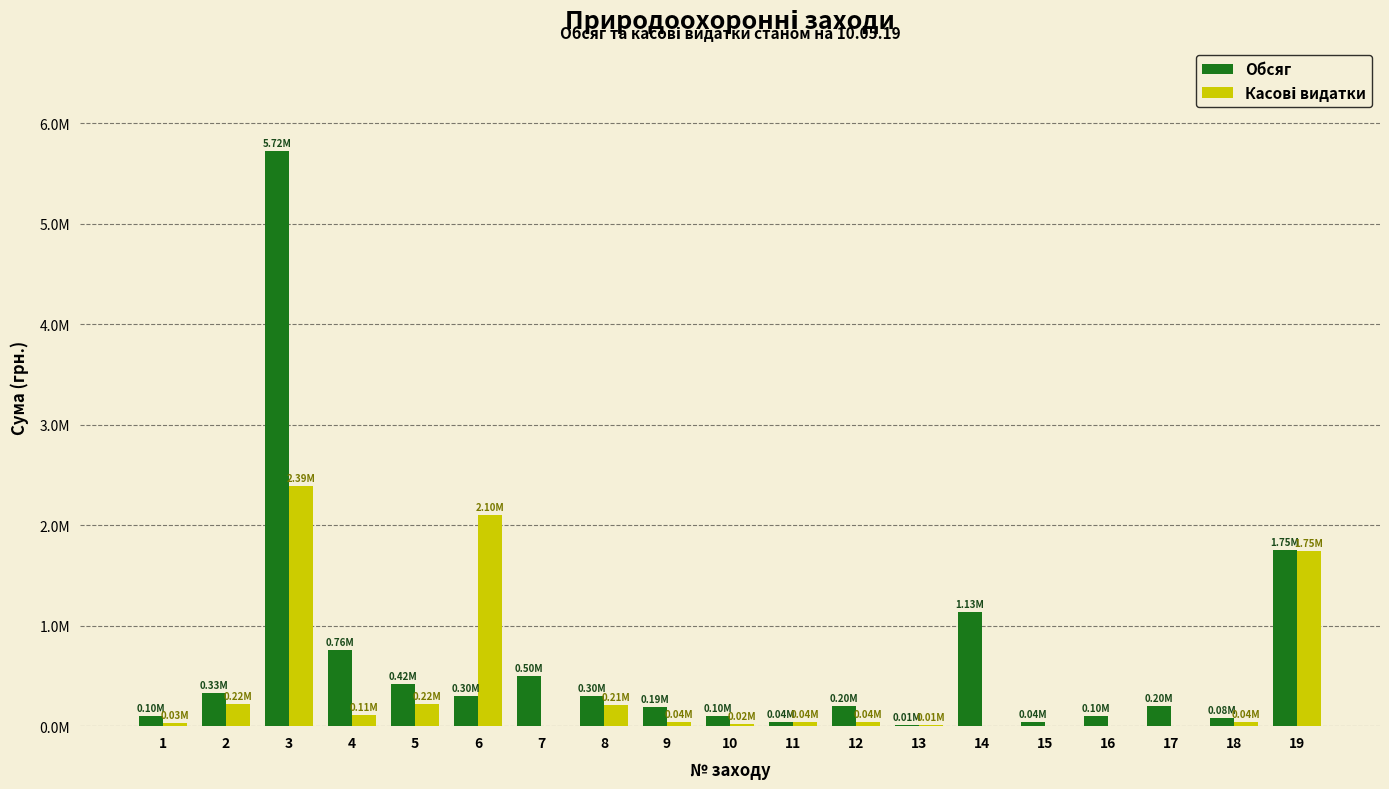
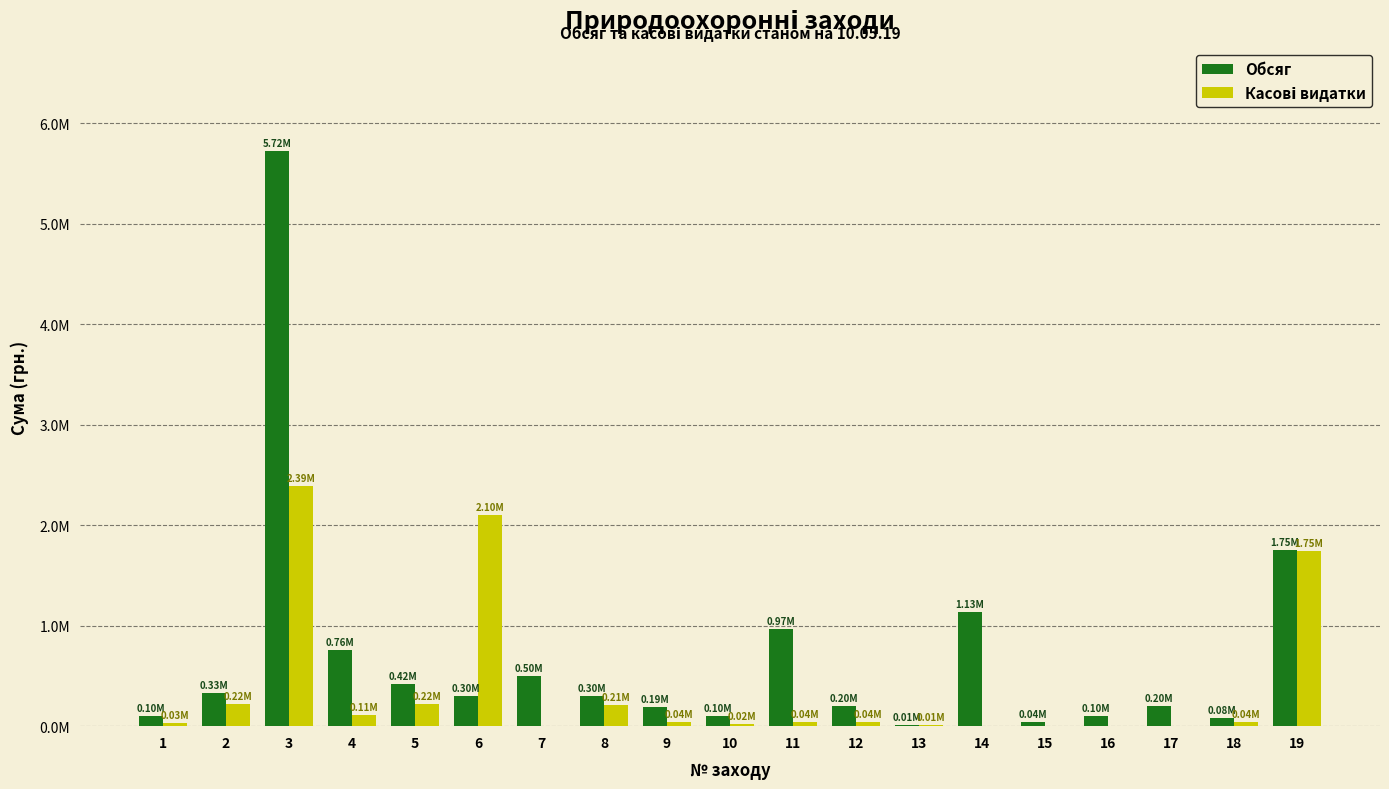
Обсяг, 11: 0.04М -> 0.97М
